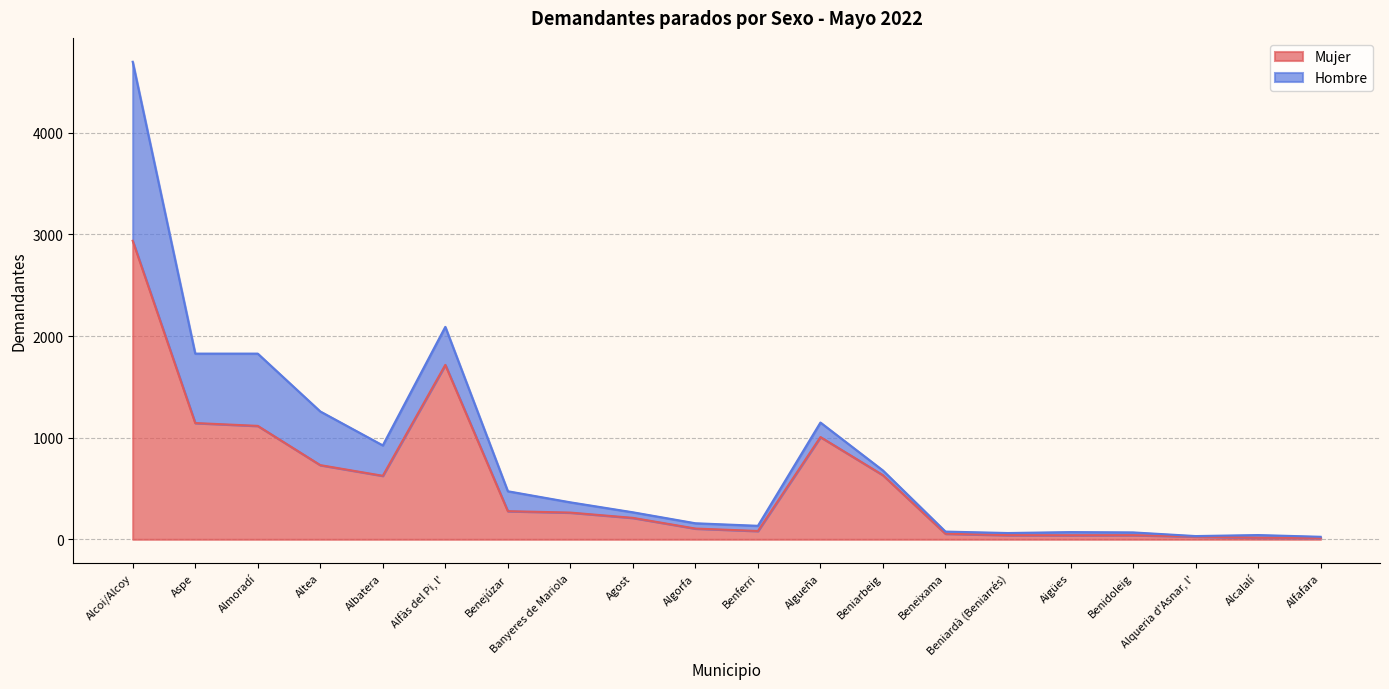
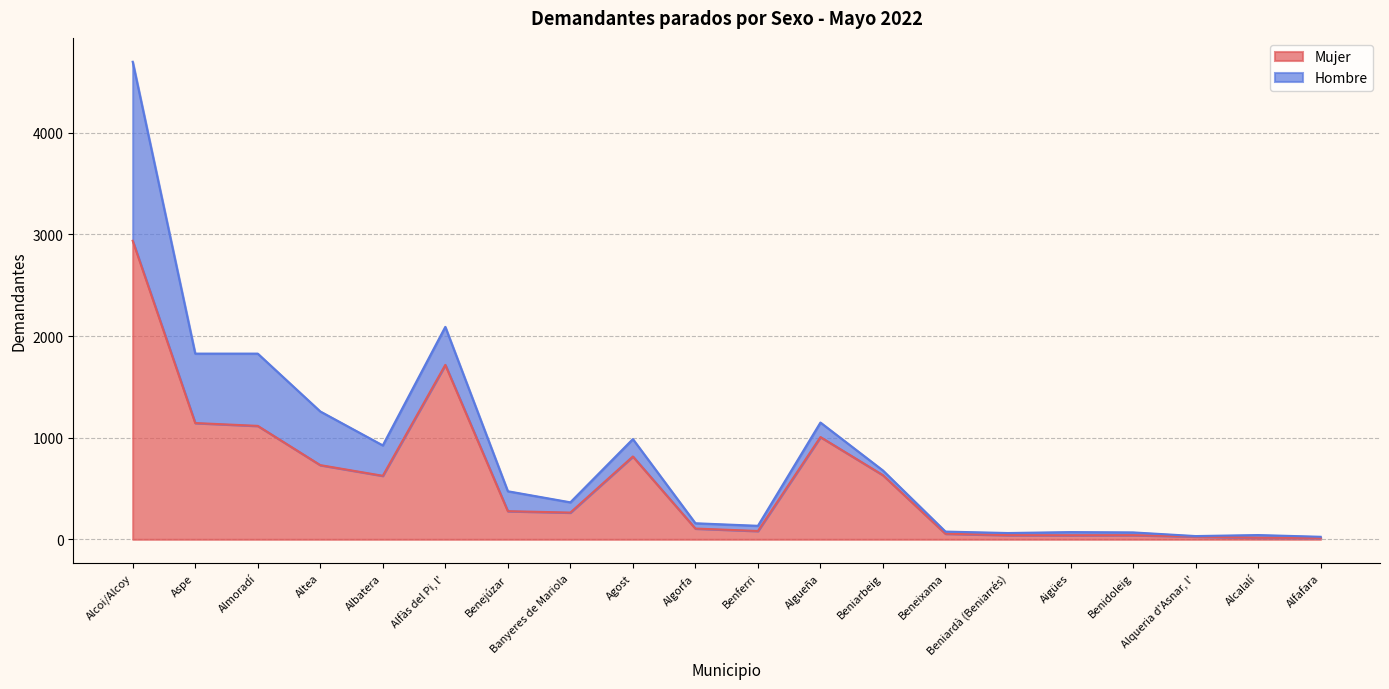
Mujer, Agost: 210 -> 820
Hombre, Agost: 60 -> 170
